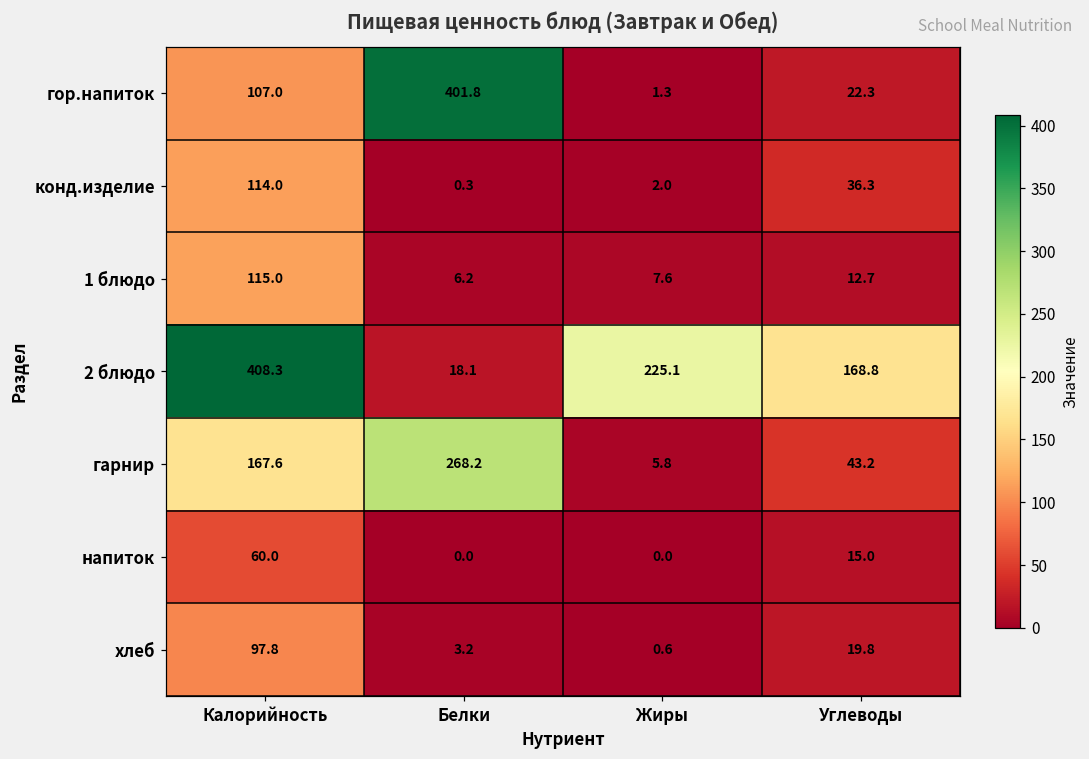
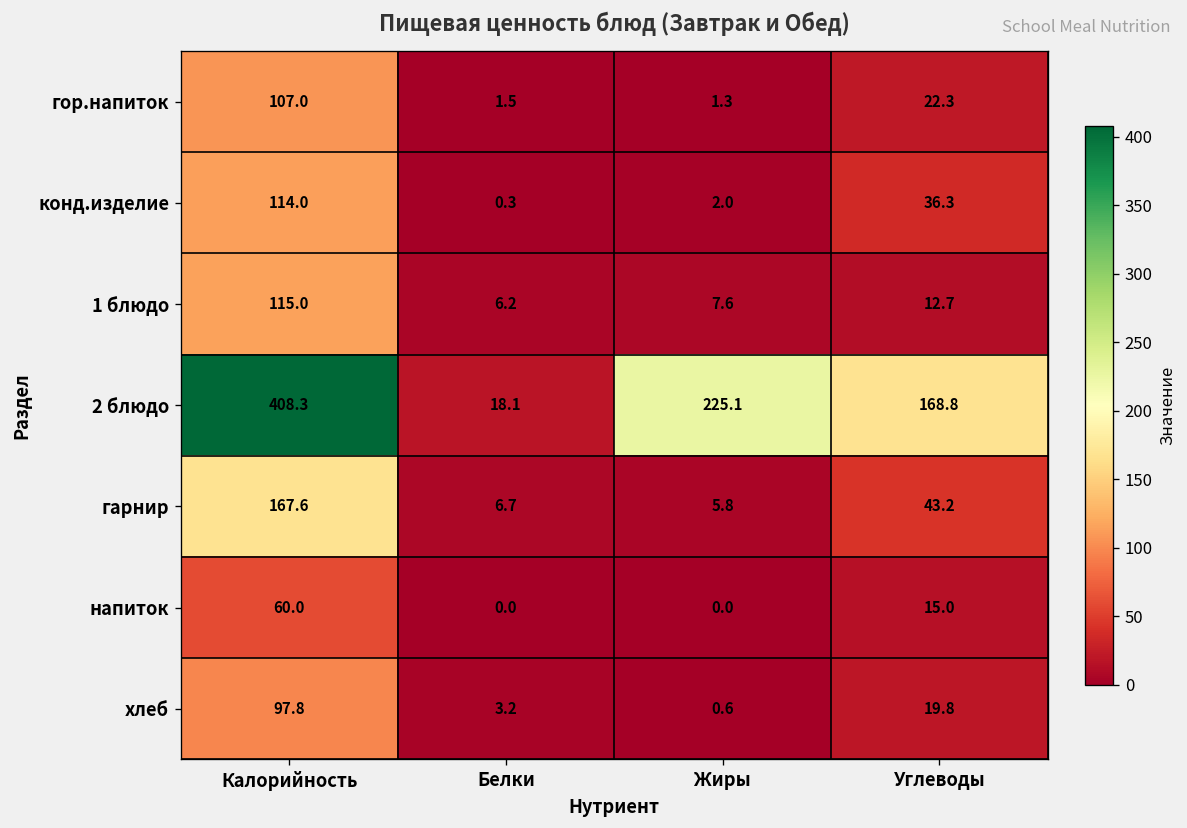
гор.напиток, Белки: 401.8 -> 1.5
гарнир, Белки: 268.2 -> 6.7
